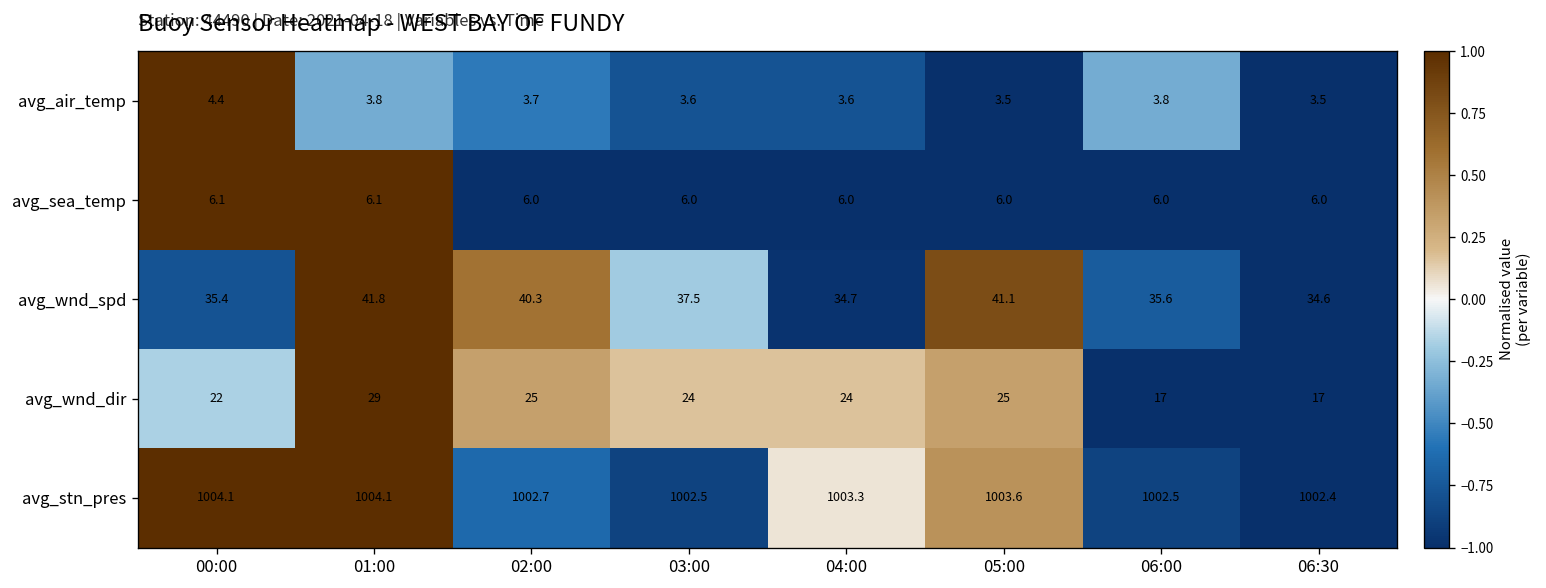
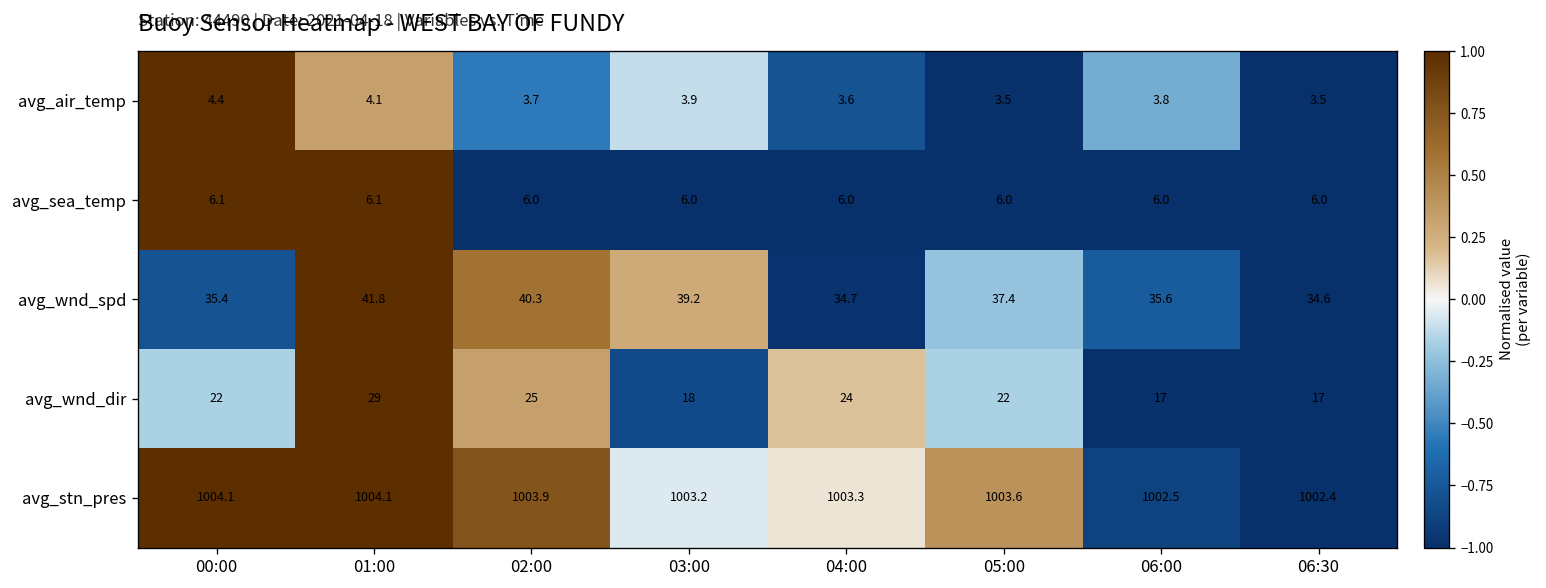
avg_air_temp, 01:00: 3.8 -> 4.1
avg_air_temp, 03:00: 3.6 -> 3.9
avg_wnd_spd, 03:00: 37.5 -> 39.2
avg_wnd_spd, 05:00: 41.1 -> 37.4
avg_wnd_dir, 03:00: 24 -> 18
avg_wnd_dir, 05:00: 25 -> 22
avg_stn_pres, 02:00: 1002.7 -> 1003.9
avg_stn_pres, 03:00: 1002.5 -> 1003.2
